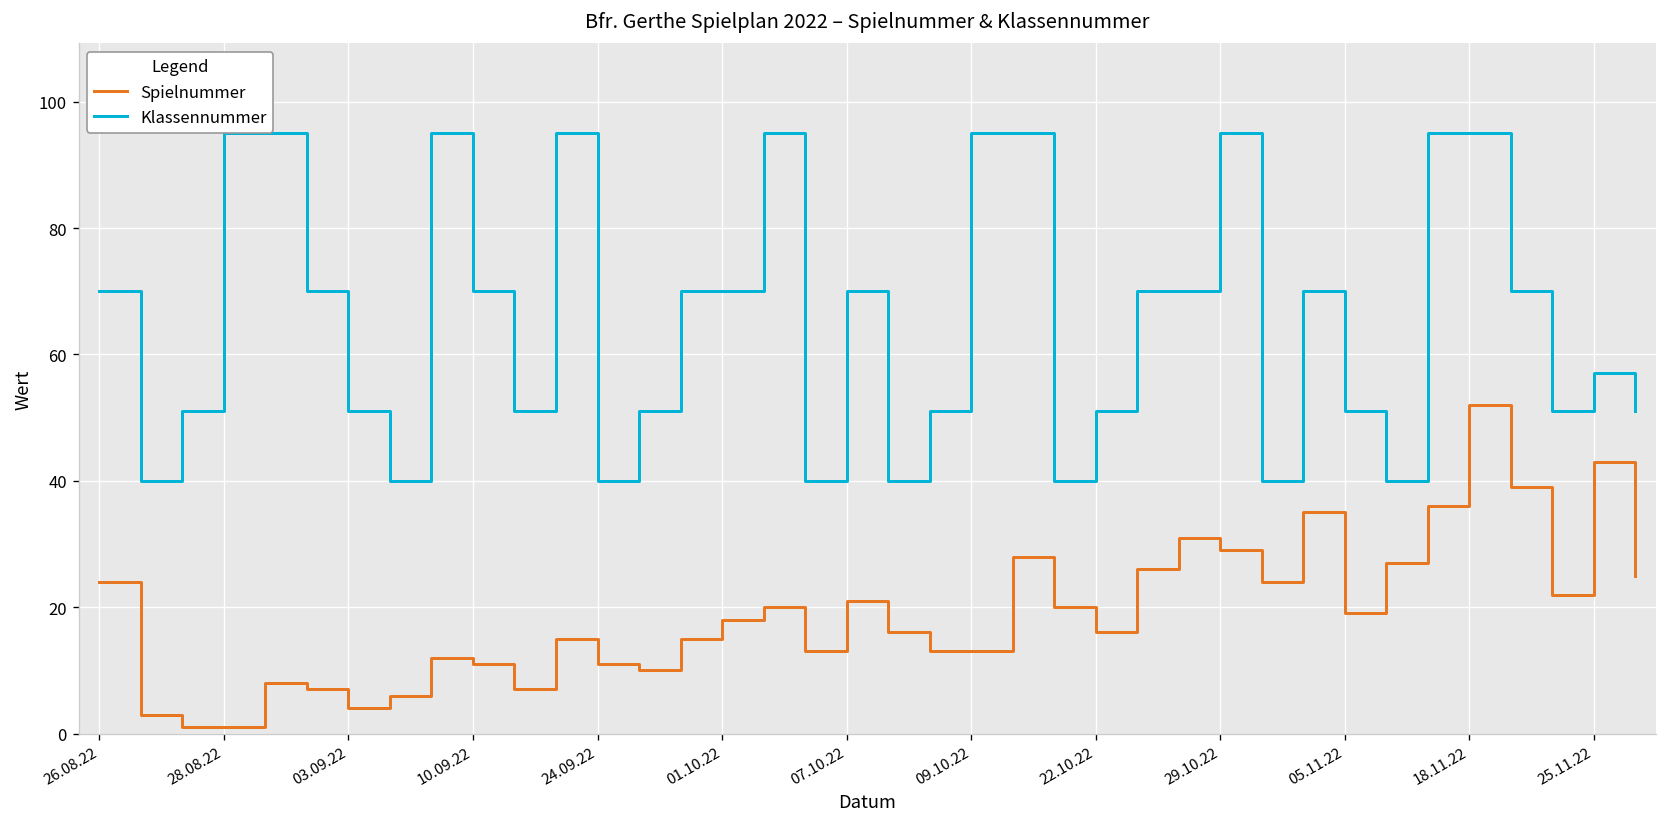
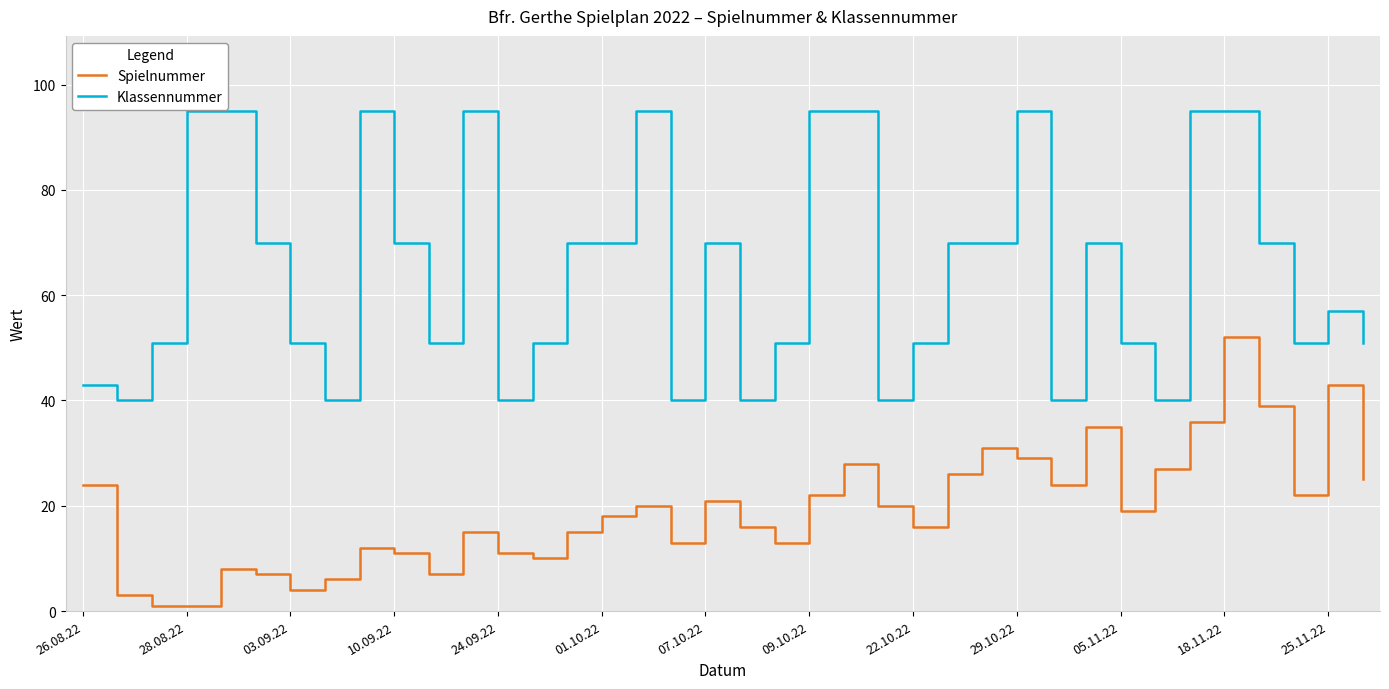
Klassennummer, 26.08.22: 70 -> 43
Spielnummer, 09.10.22: 13 -> 22
